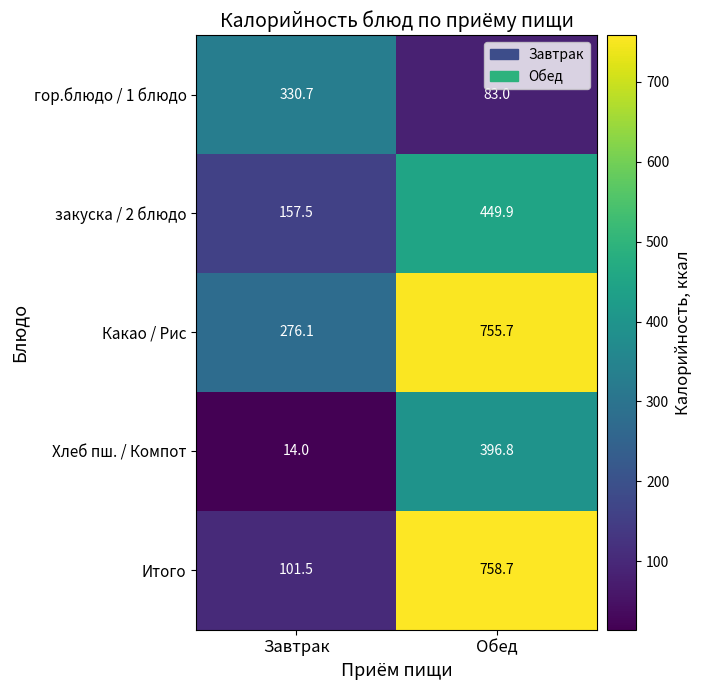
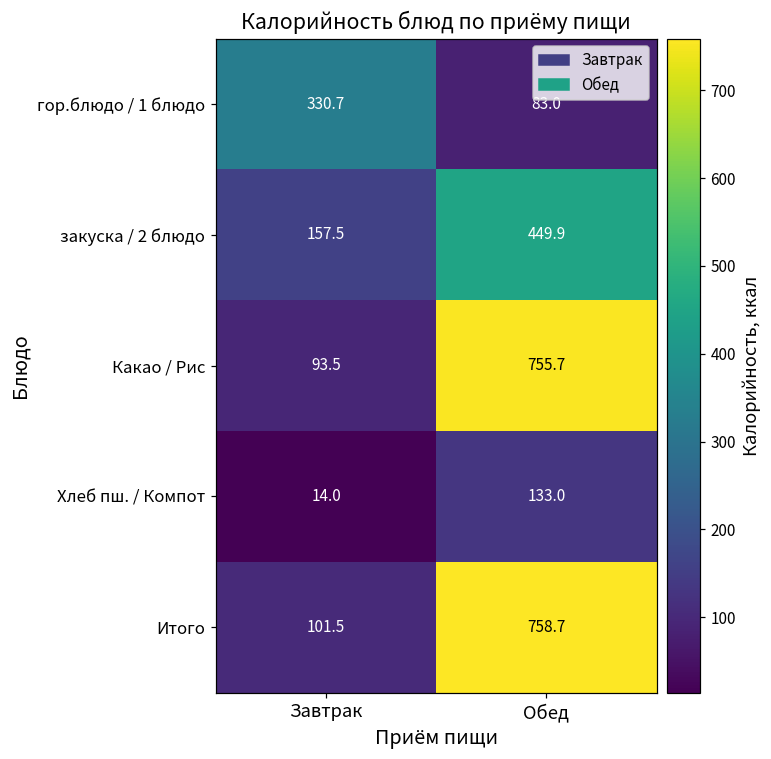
Какао / Рис, Завтрак: 276.1 -> 93.5
Хлеб пш. / Компот, Обед: 396.8 -> 133.0
